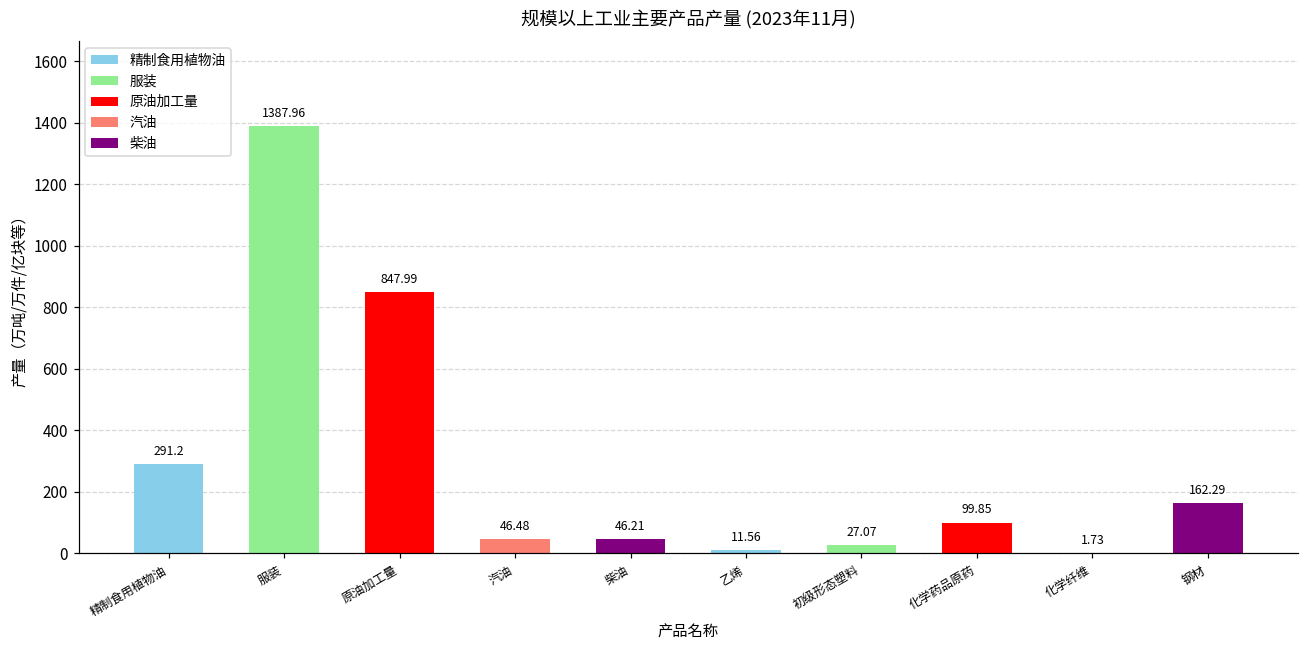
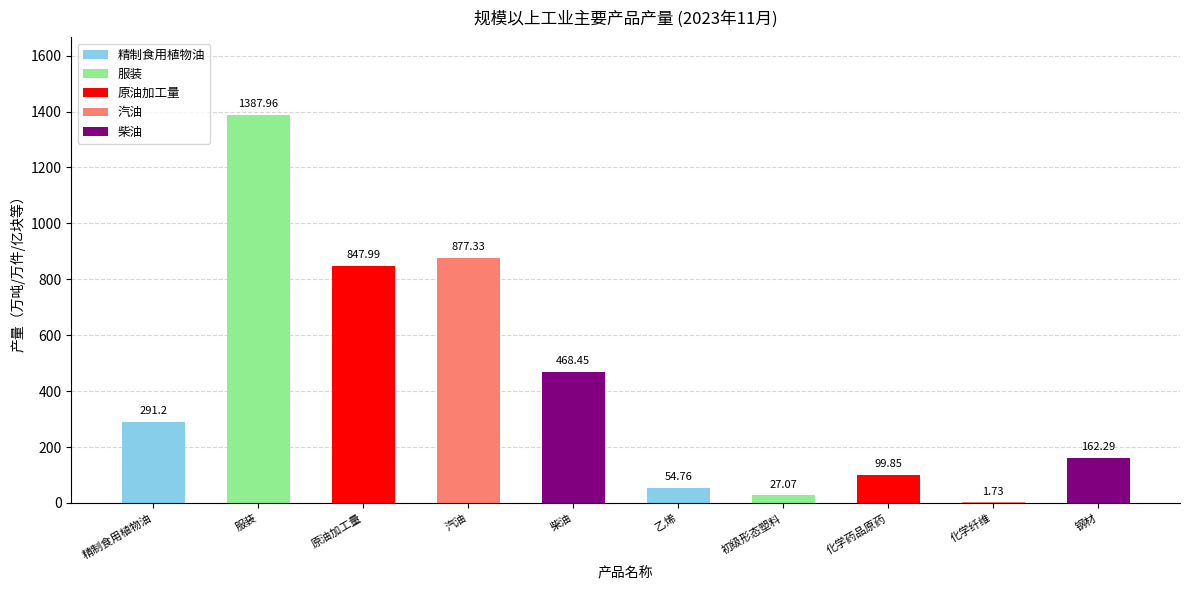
汽油: 46.48 -> 877.33
柴油: 46.21 -> 468.45
乙烯: 11.56 -> 54.76
